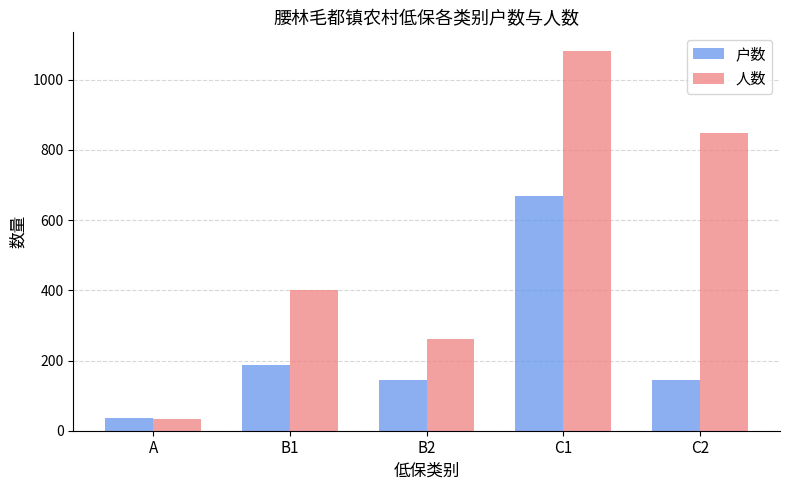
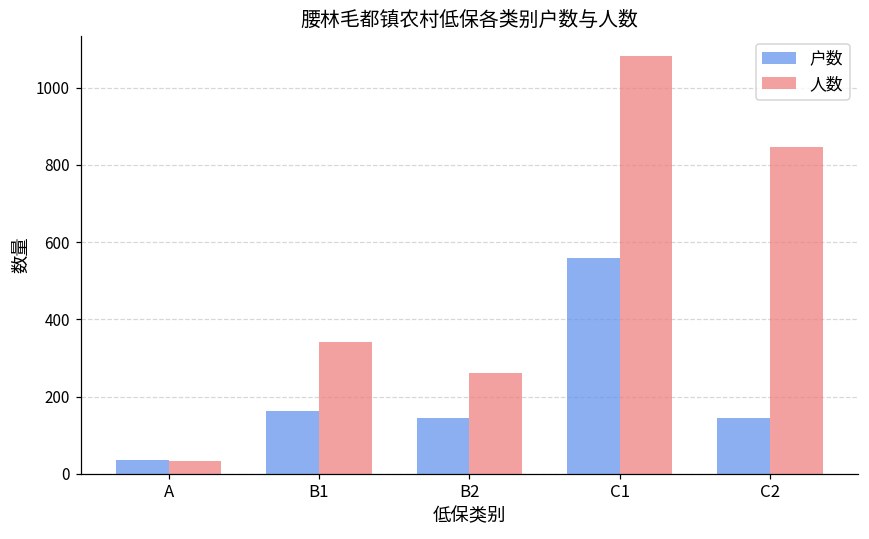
户数, B1: 190 -> 160
人数, B1: 400 -> 340
户数, C1: 670 -> 560
